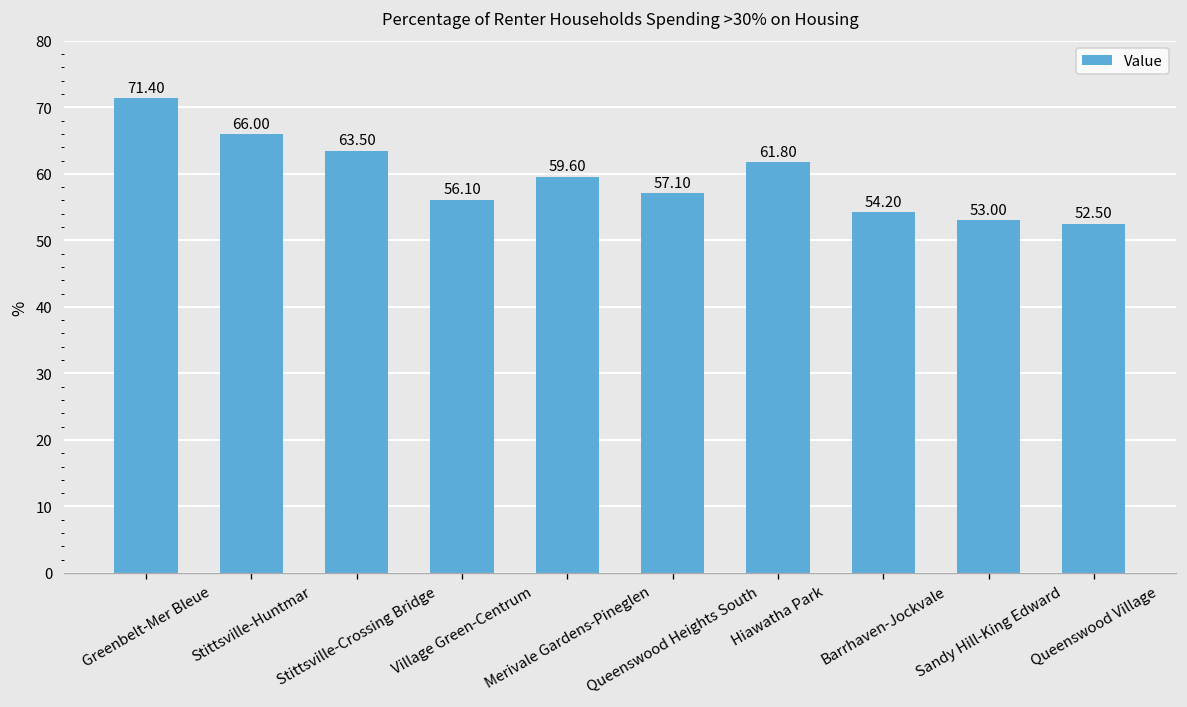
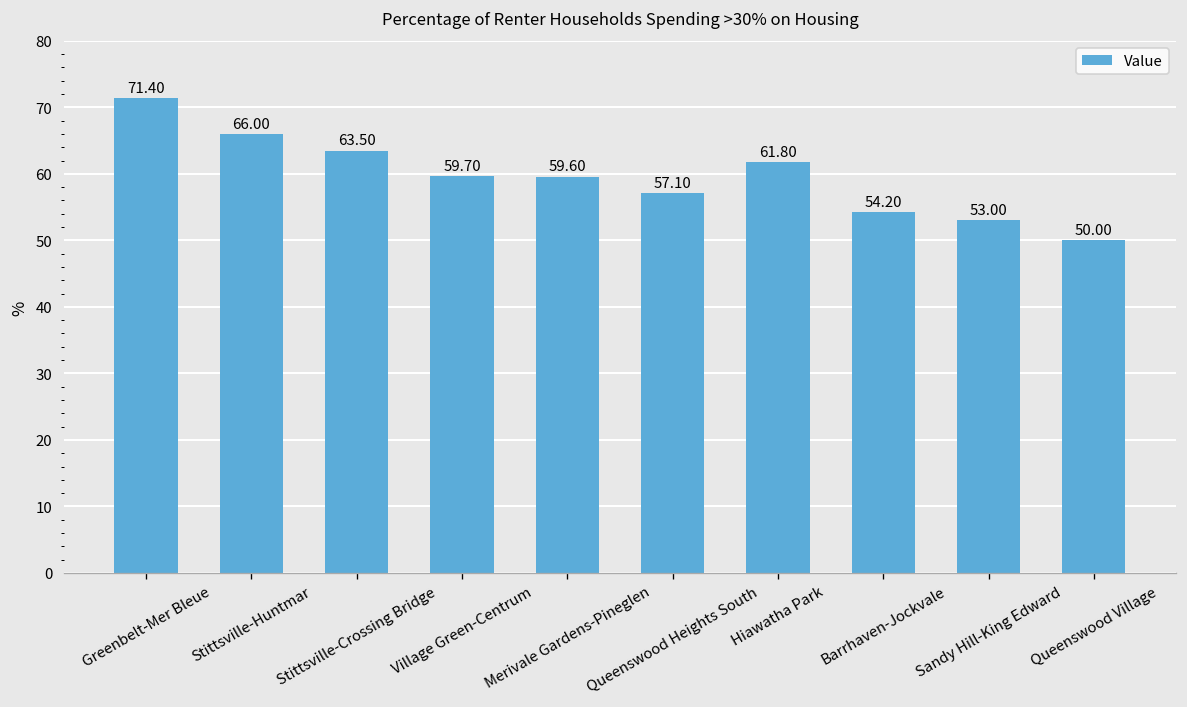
Village Green-Centrum: 56.10 -> 59.70
Queenswood Village: 52.50 -> 50.00
